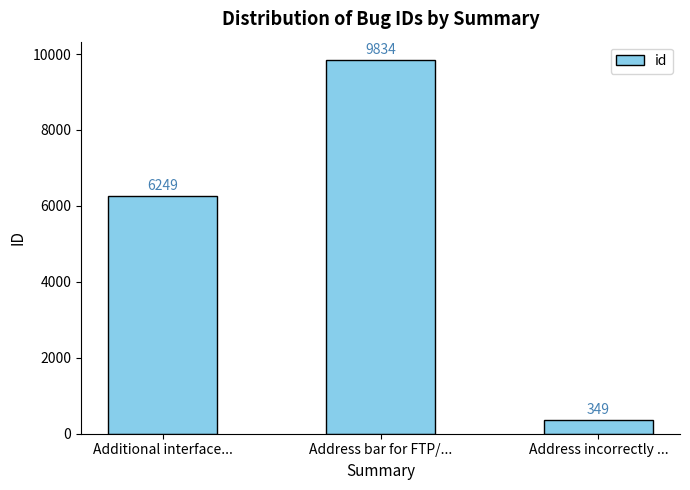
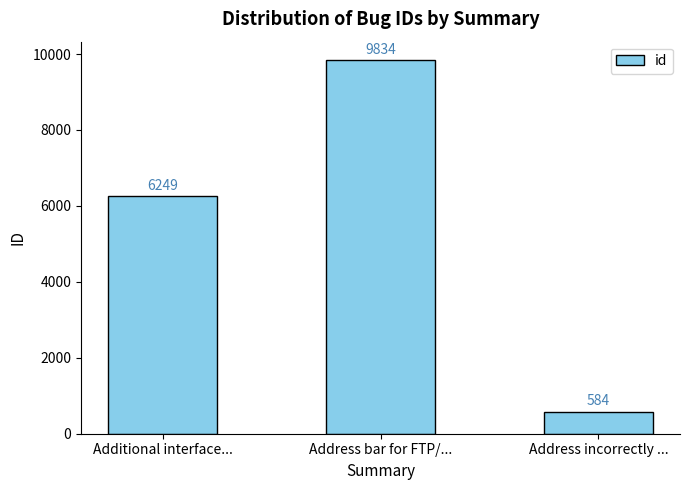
Address incorrectly ...: 349 -> 584
